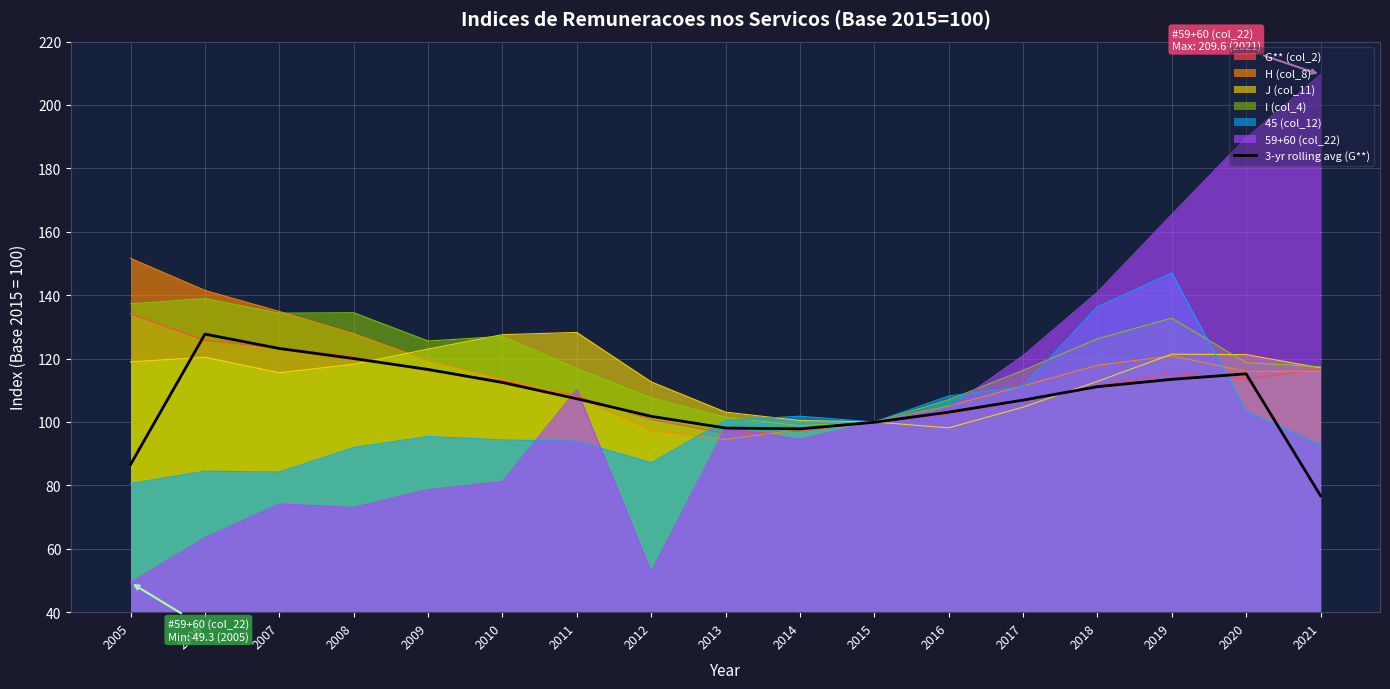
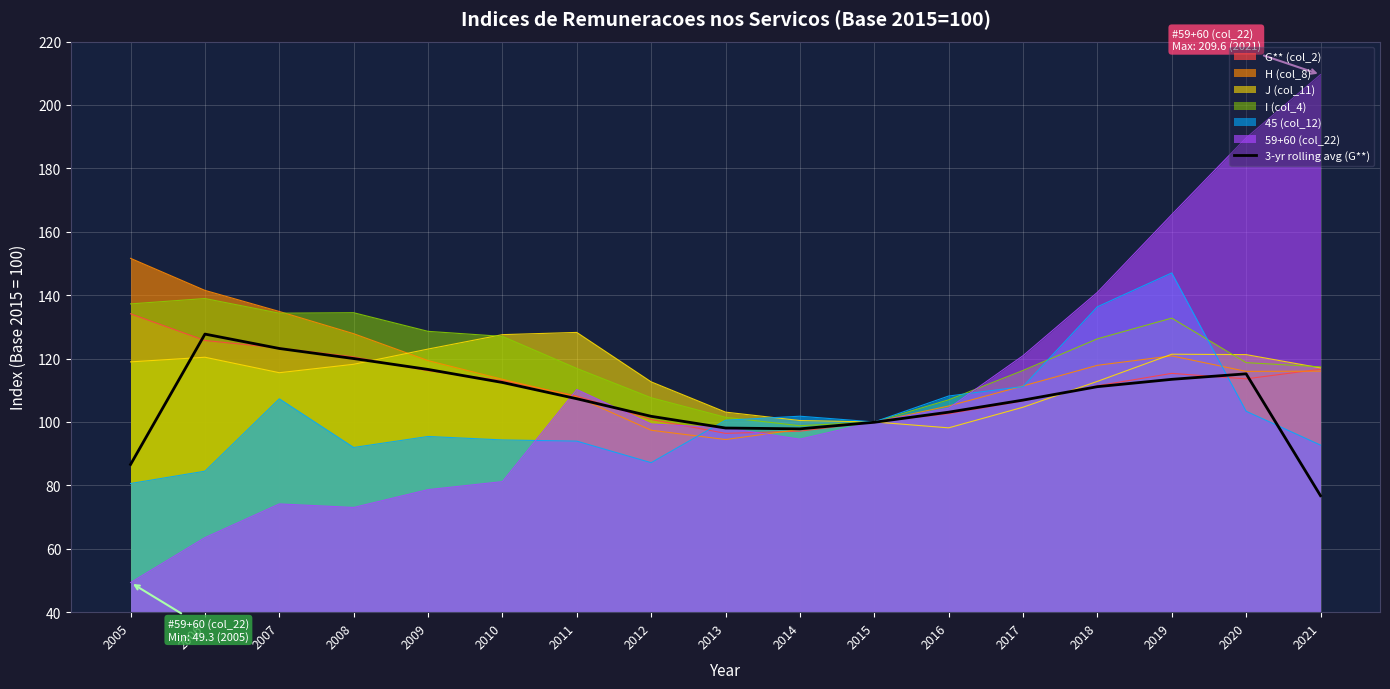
45 (col_12), 2007: 84 -> 107
I (col_4), 2009: 126 -> 129
59+60 (col_22), 2012: 53 -> 99
